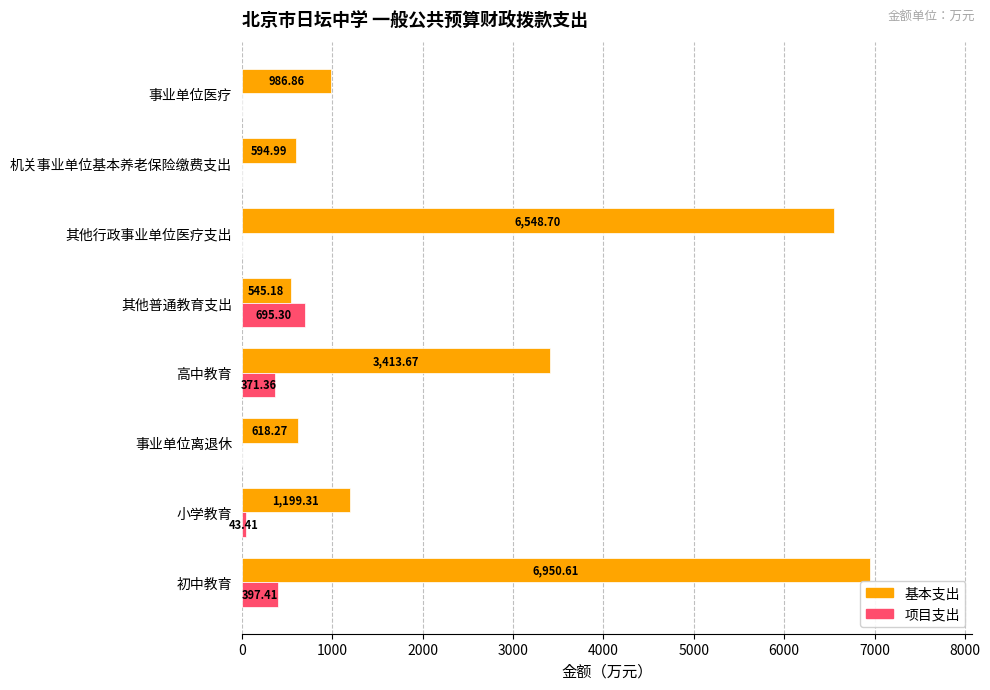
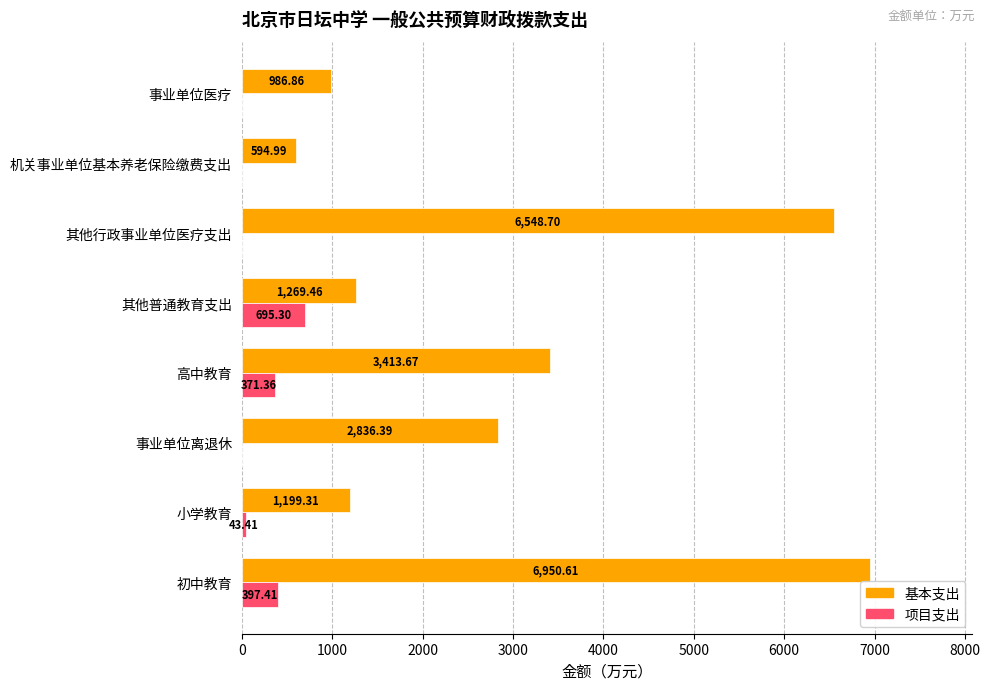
基本支出, 其他普通教育支出: 545.18 -> 1,269.46
基本支出, 事业单位离退休: 618.27 -> 2,836.39
